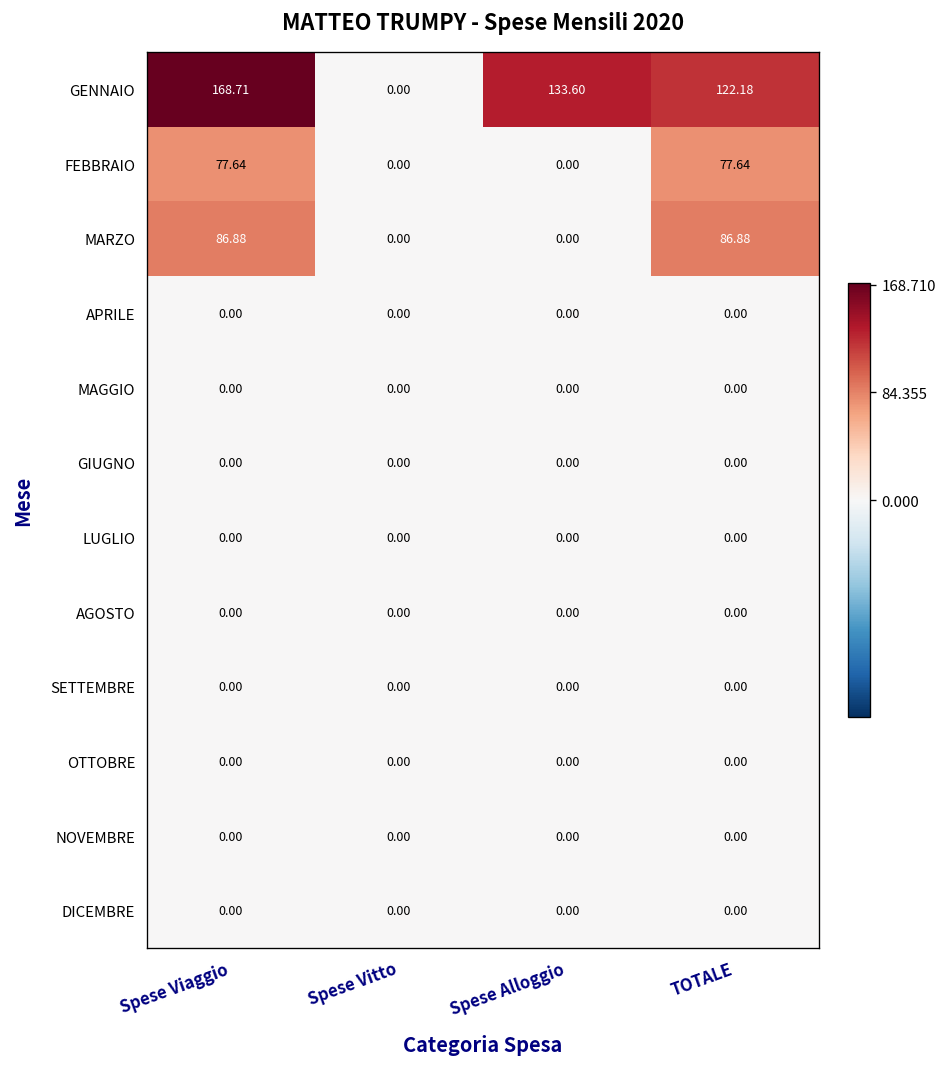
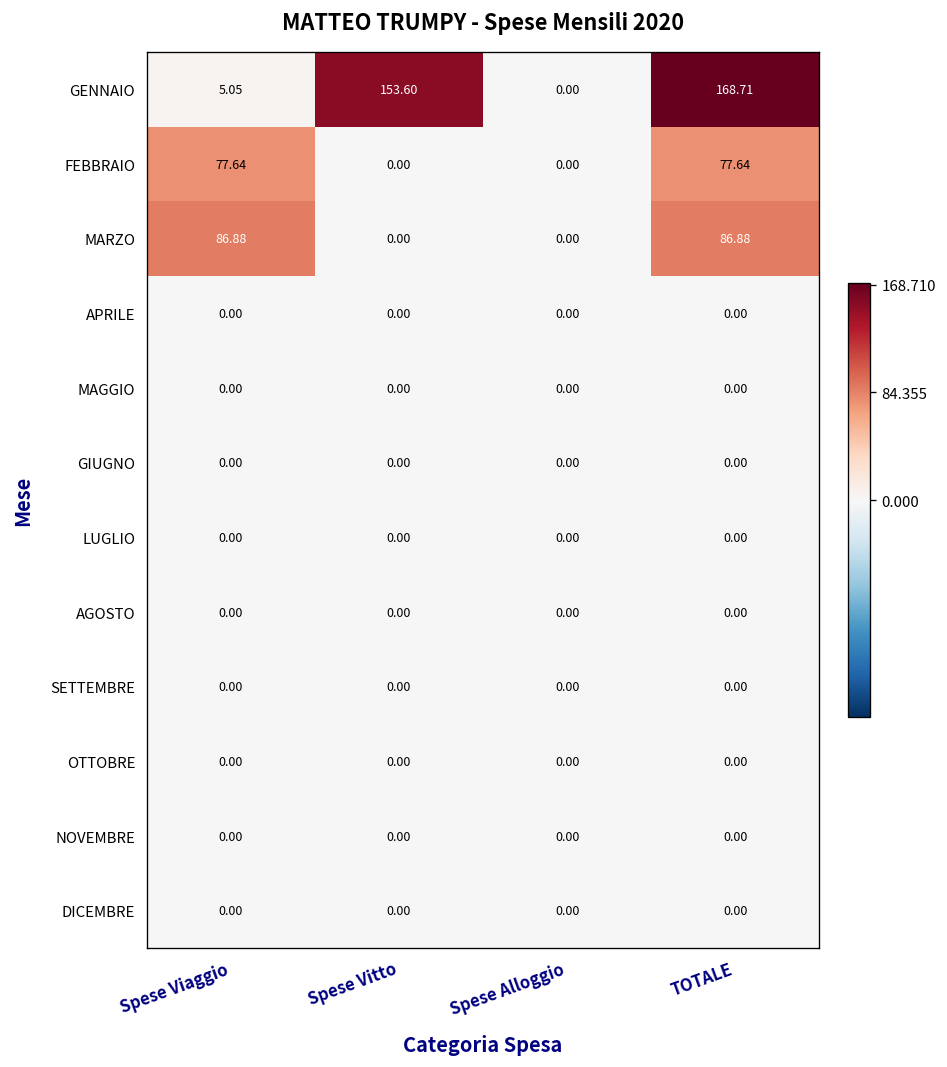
GENNAIO, Spese Viaggio: 168.71 -> 5.05
GENNAIO, Spese Vitto: 0.00 -> 153.60
GENNAIO, Spese Alloggio: 133.60 -> 0.00
GENNAIO, TOTALE: 122.18 -> 168.71
